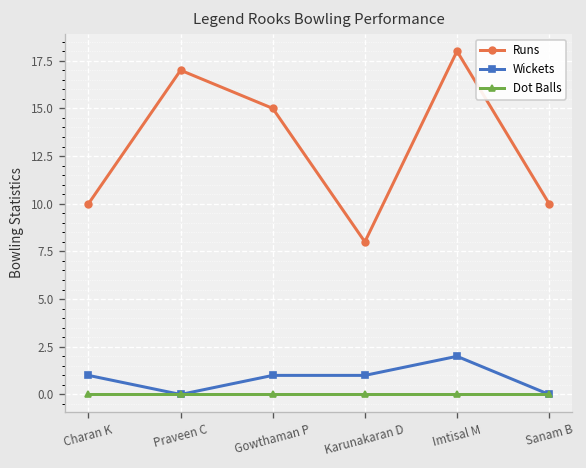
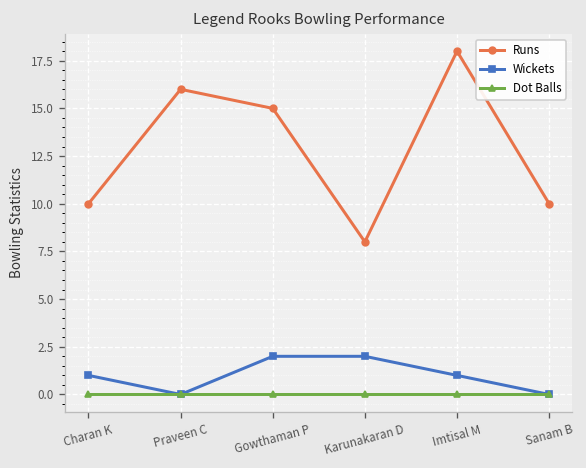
Runs, Praveen C: 17 -> 16
Wickets, Gowthaman P: 1 -> 2
Wickets, Karunakaran D: 1 -> 2
Wickets, Imtisal M: 2 -> 1
